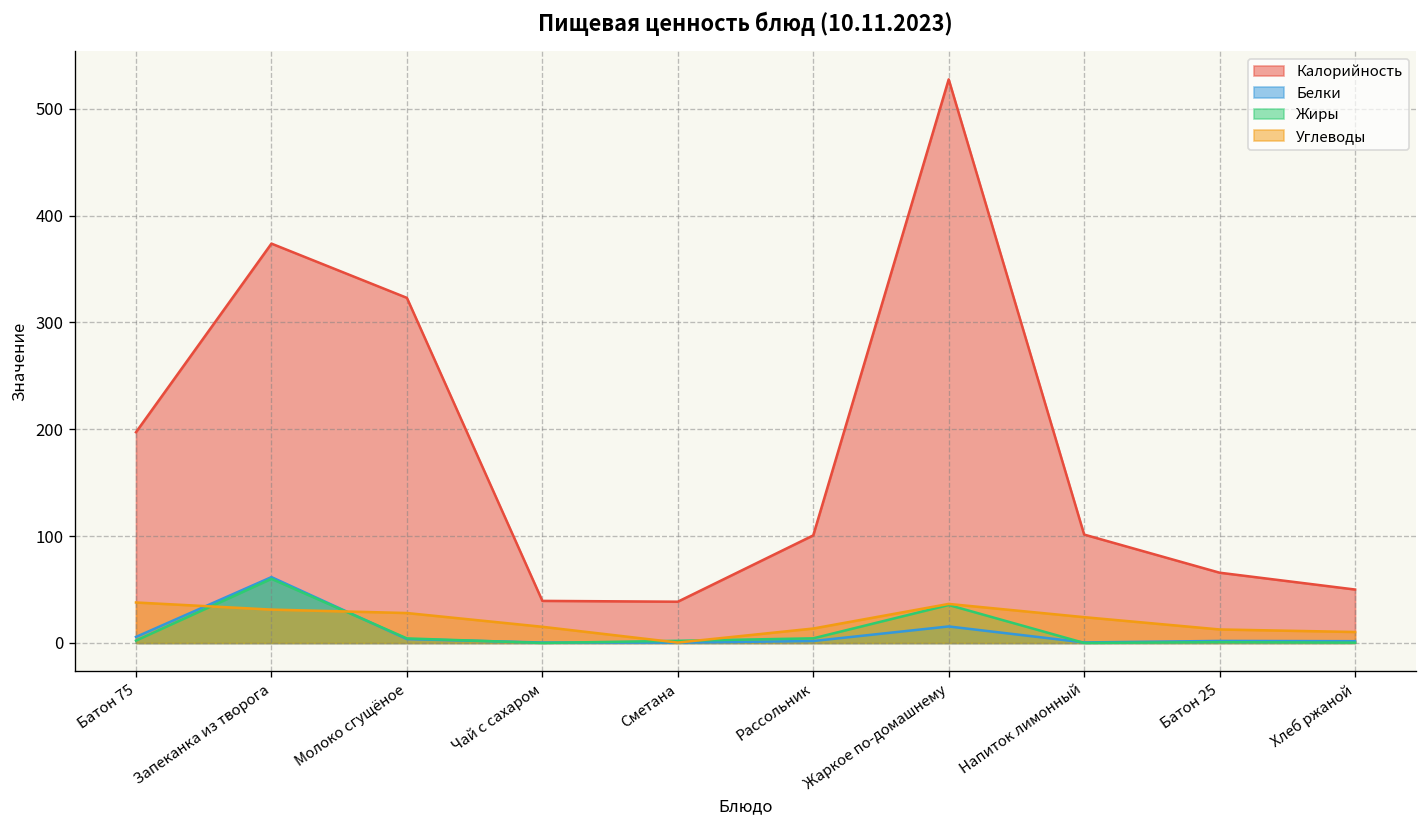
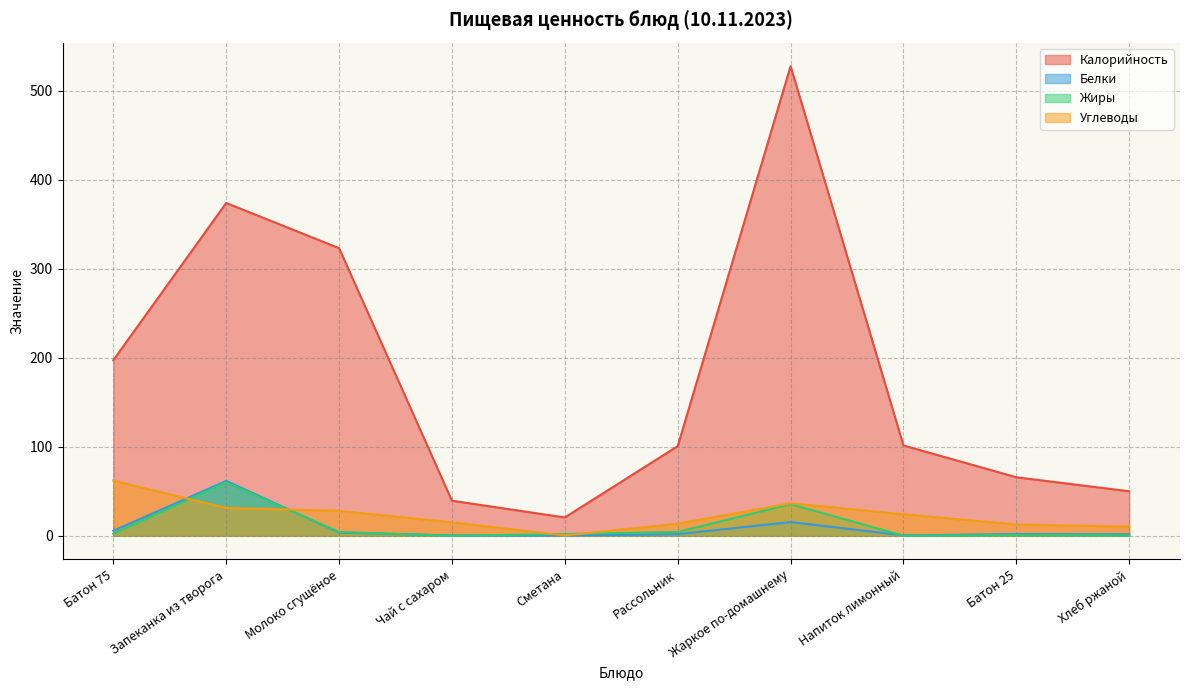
Углеводы, Батон 75: 40 -> 60
Калорийность, Сметана: 40 -> 20
